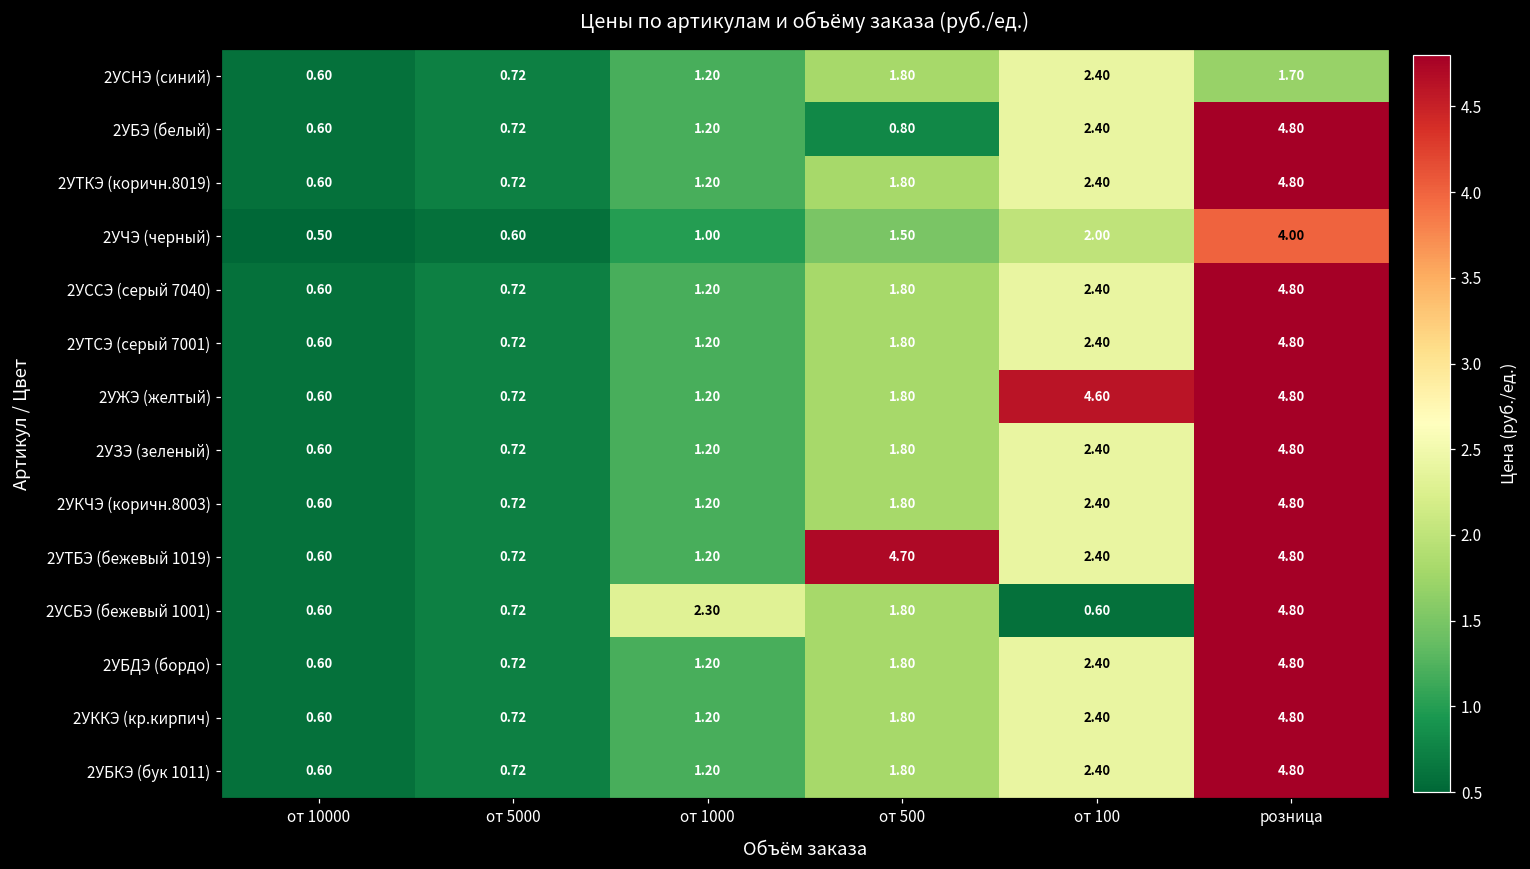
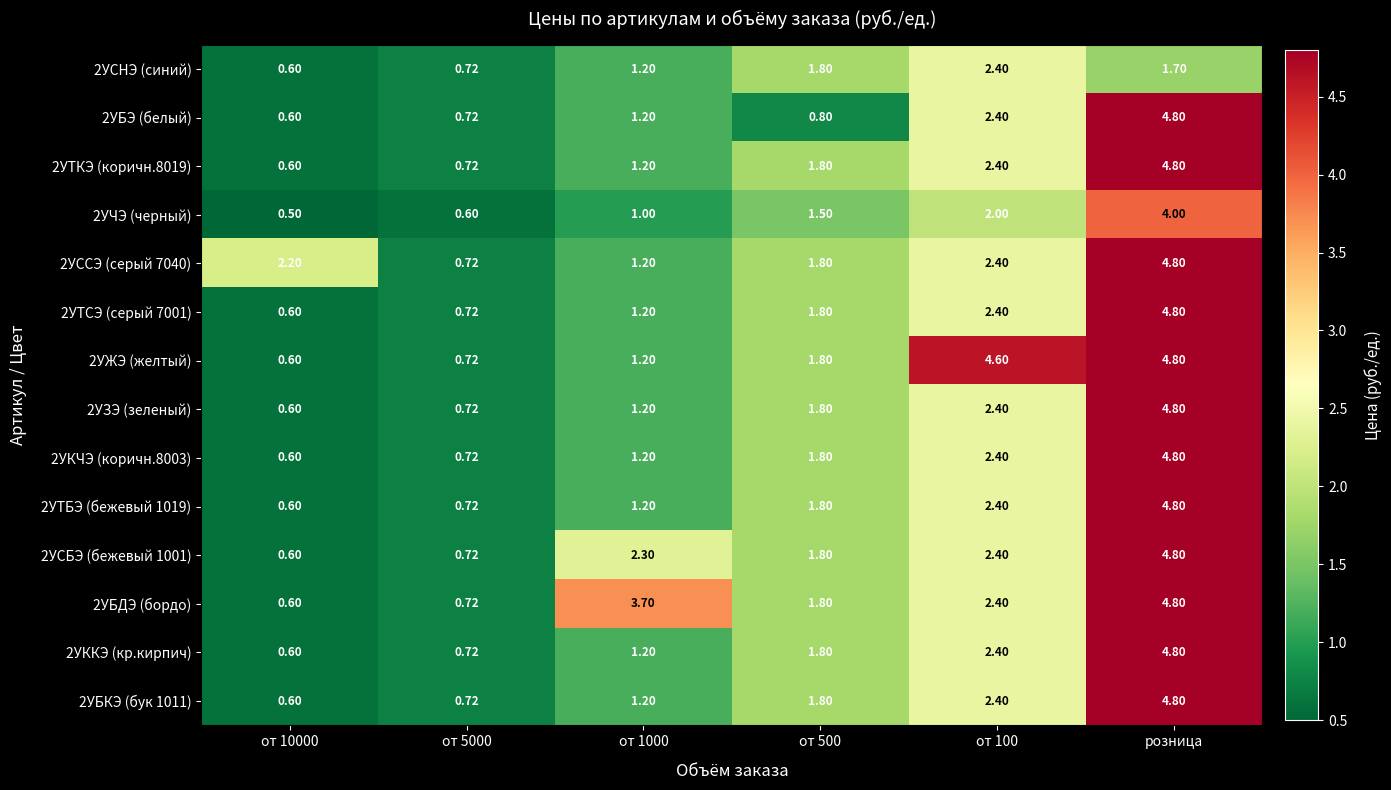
2УССЭ (серый 7040), от 10000: 0.60 -> 2.20
2УТБЭ (бежевый 1019), от 500: 4.70 -> 1.80
2УСБЭ (бежевый 1001), от 100: 0.60 -> 2.40
2УБДЭ (бордо), от 1000: 1.20 -> 3.70
